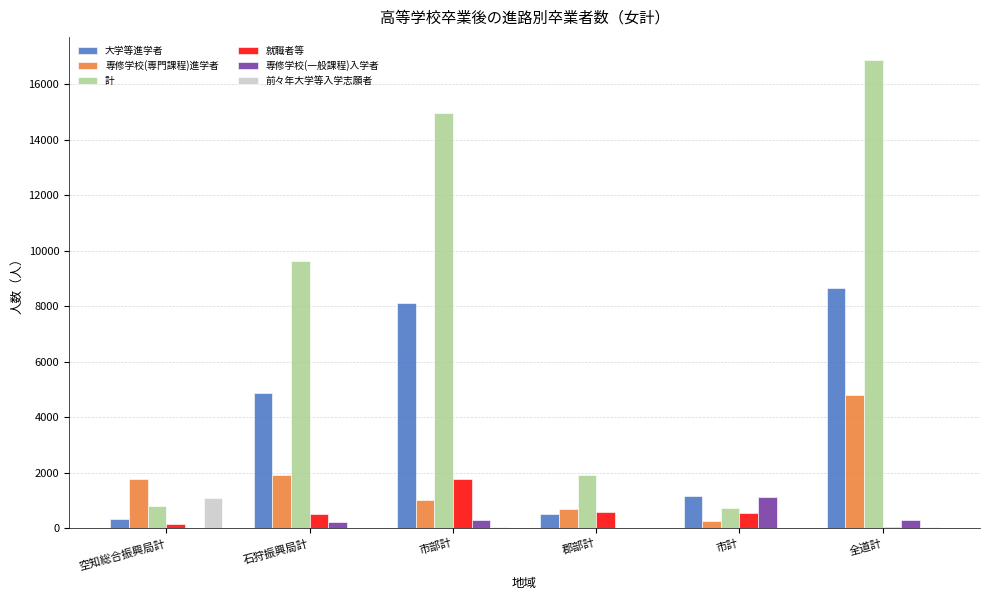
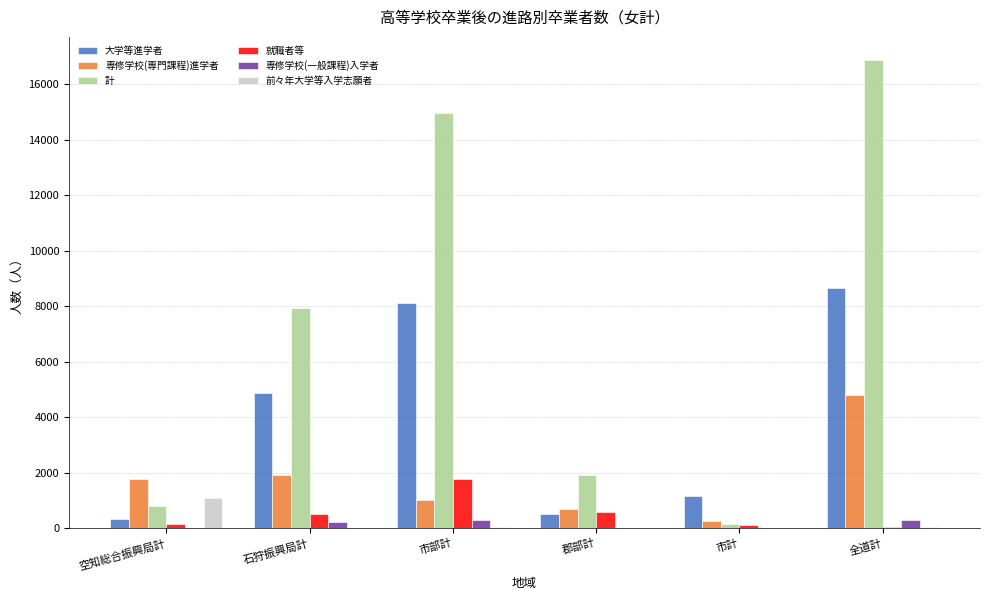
計, 石狩振興局計: 9600 -> 7900
計, 市計: 700 -> 200
就職者等, 市計: 500 -> 100
専修学校(一般課程)入学者, 市計: 1100 -> 0
